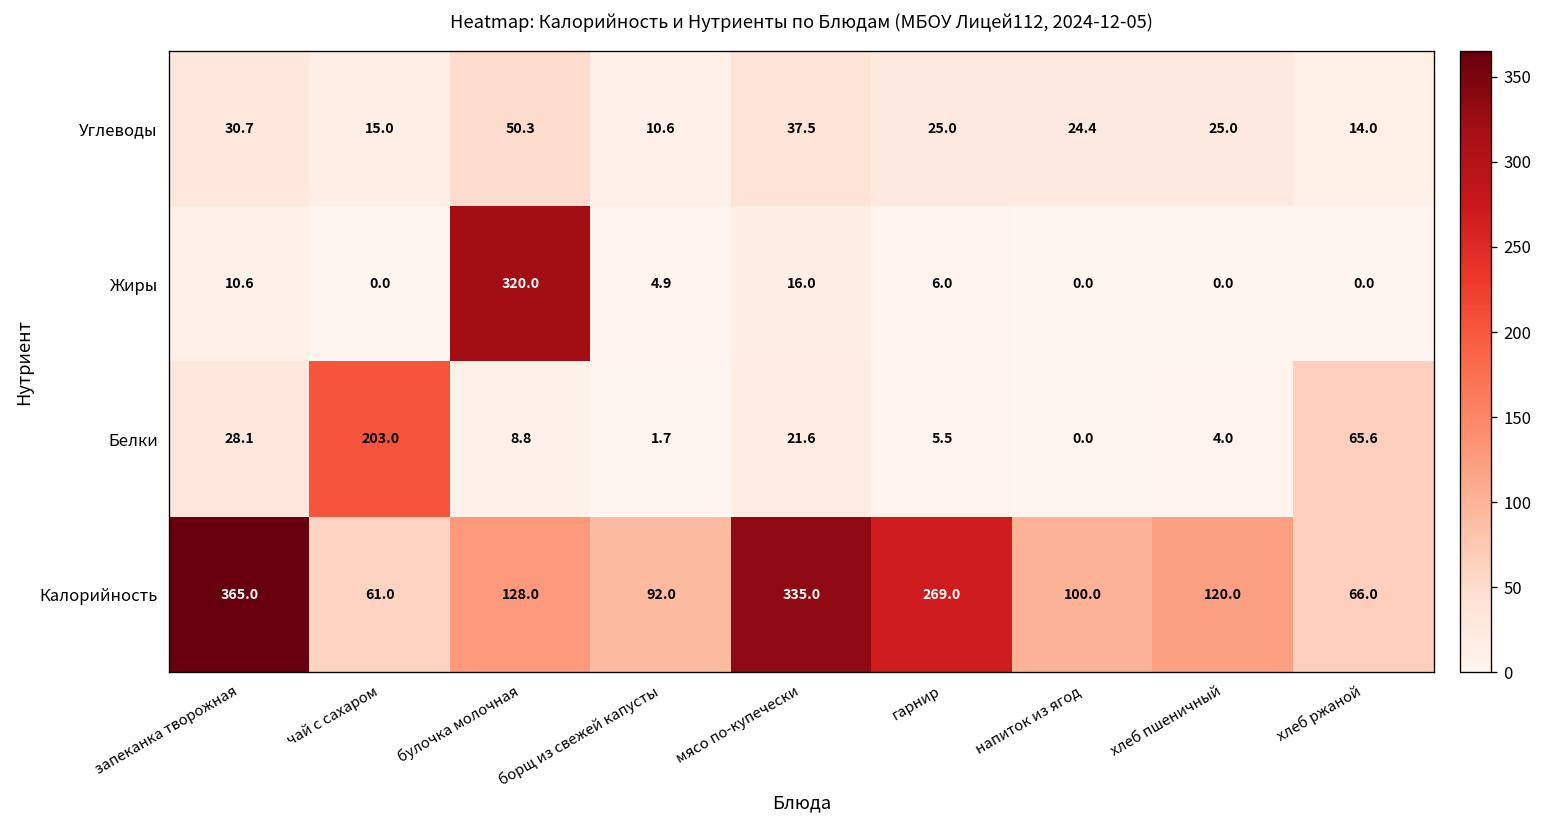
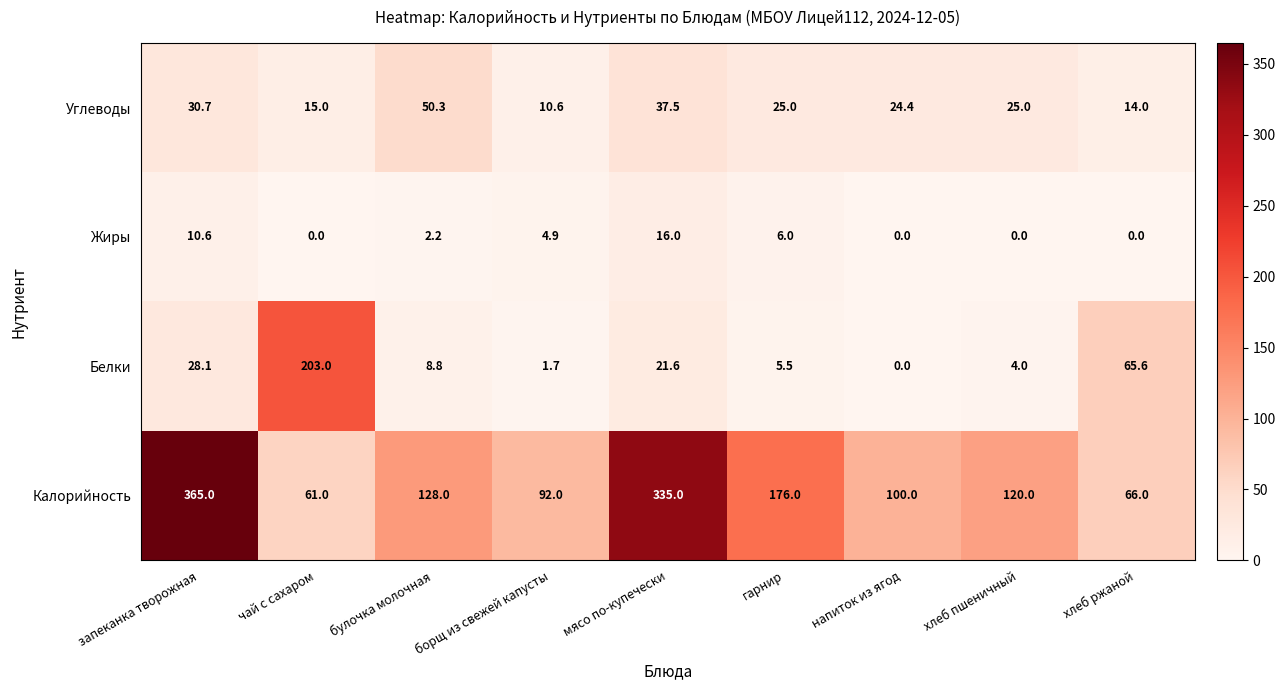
Жиры, булочка молочная: 320.0 -> 2.2
Калорийность, гарнир: 269.0 -> 176.0
